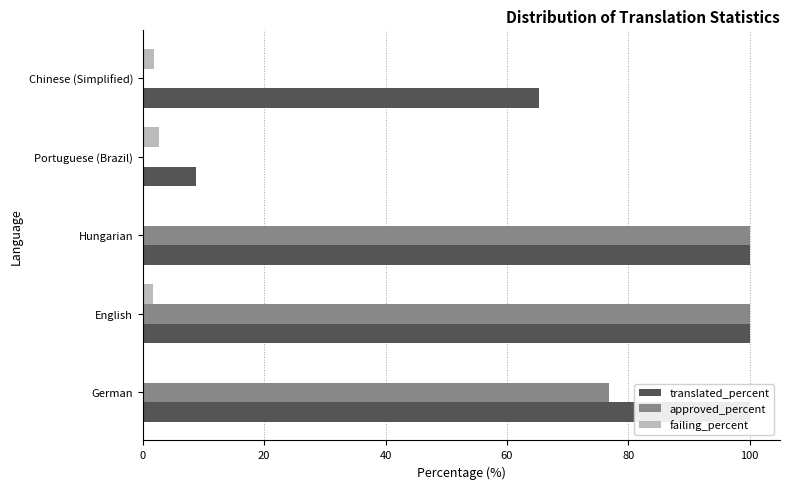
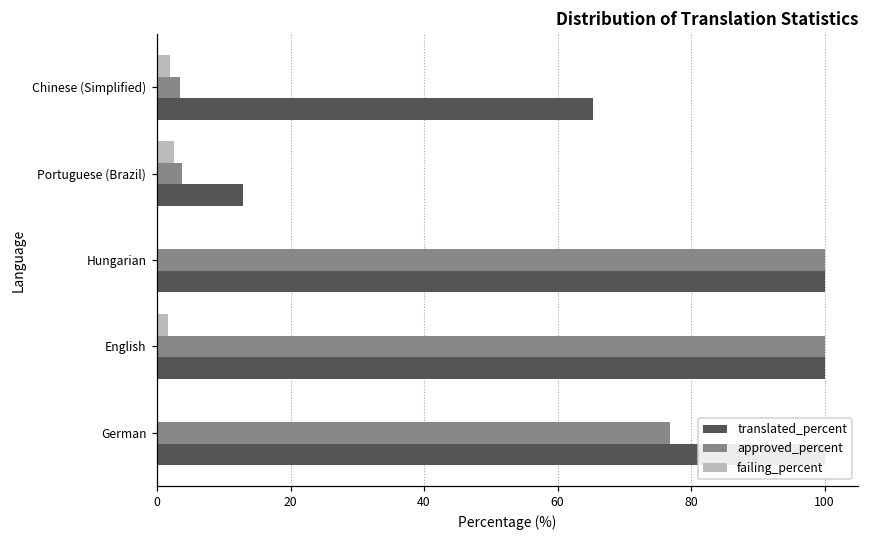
approved_percent, Chinese (Simplified): 0 -> 3
approved_percent, Portuguese (Brazil): 0 -> 4
translated_percent, Portuguese (Brazil): 9 -> 13
